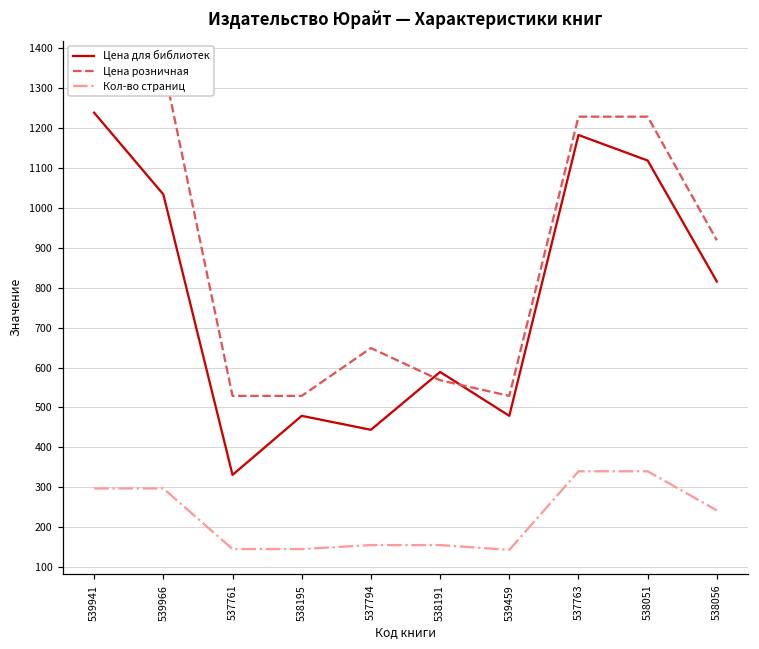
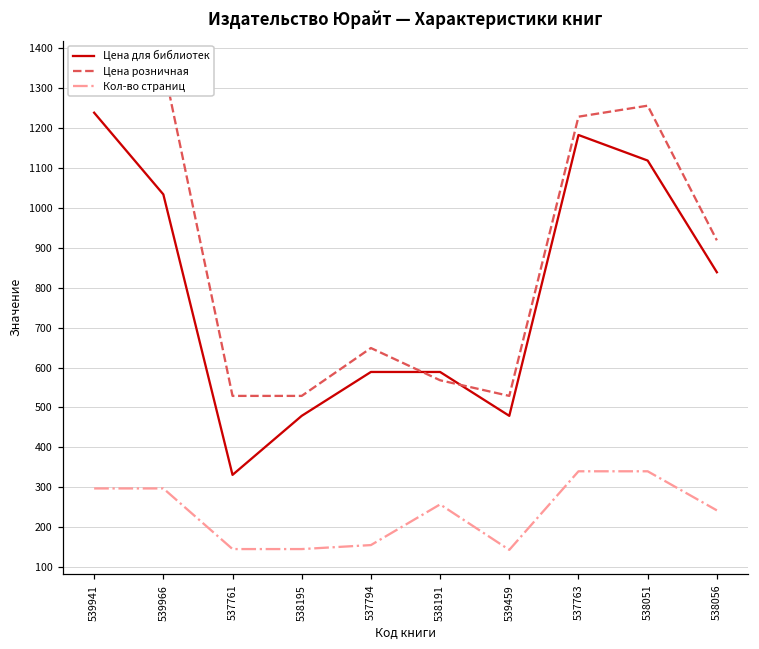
Цена для библиотек, 537794: 440 -> 590
Кол-во страниц, 538191: 160 -> 260
Цена розничная, 538051: 1230 -> 1260
Цена для библиотек, 538056: 820 -> 840
